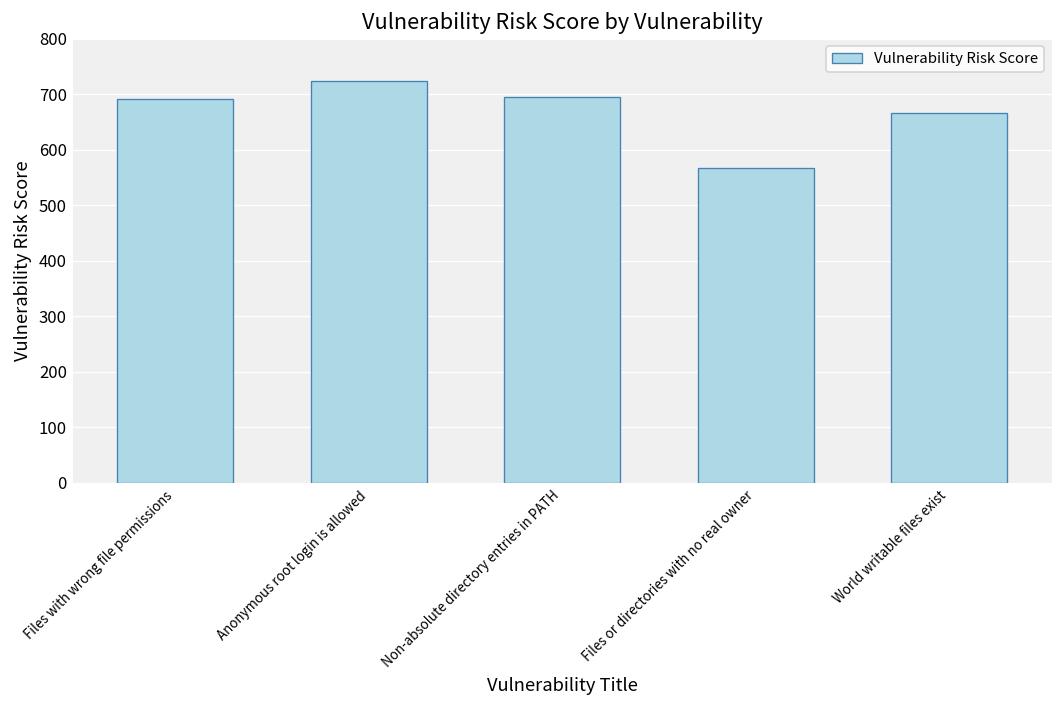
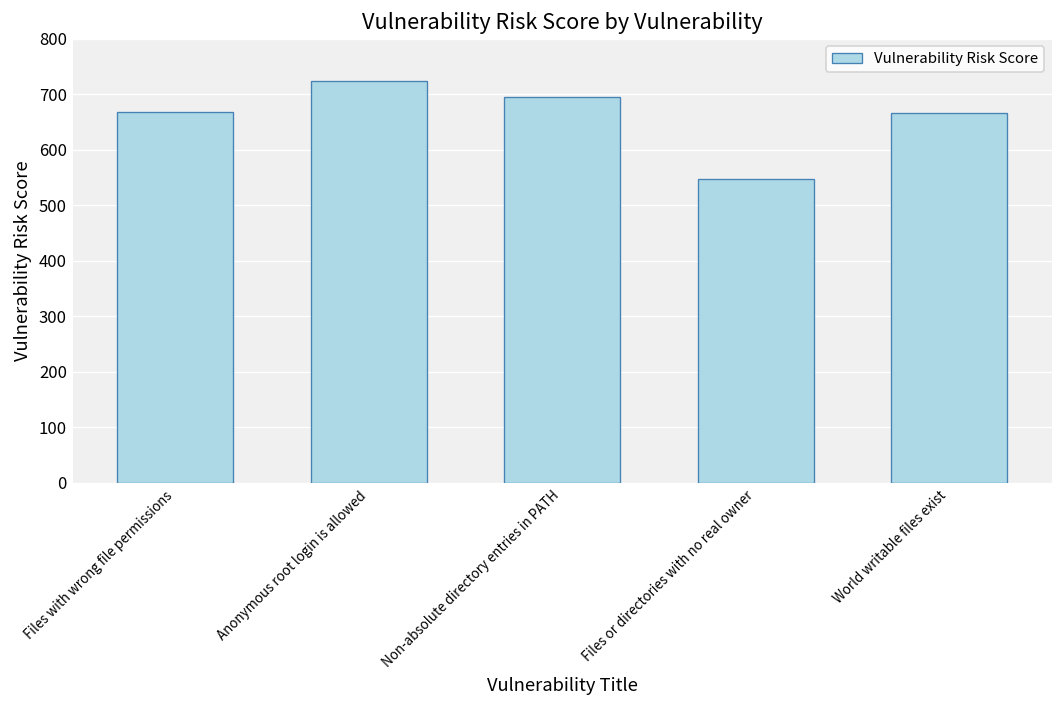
Files with wrong file permissions: 690 -> 670
Files or directories with no real owner: 570 -> 550
